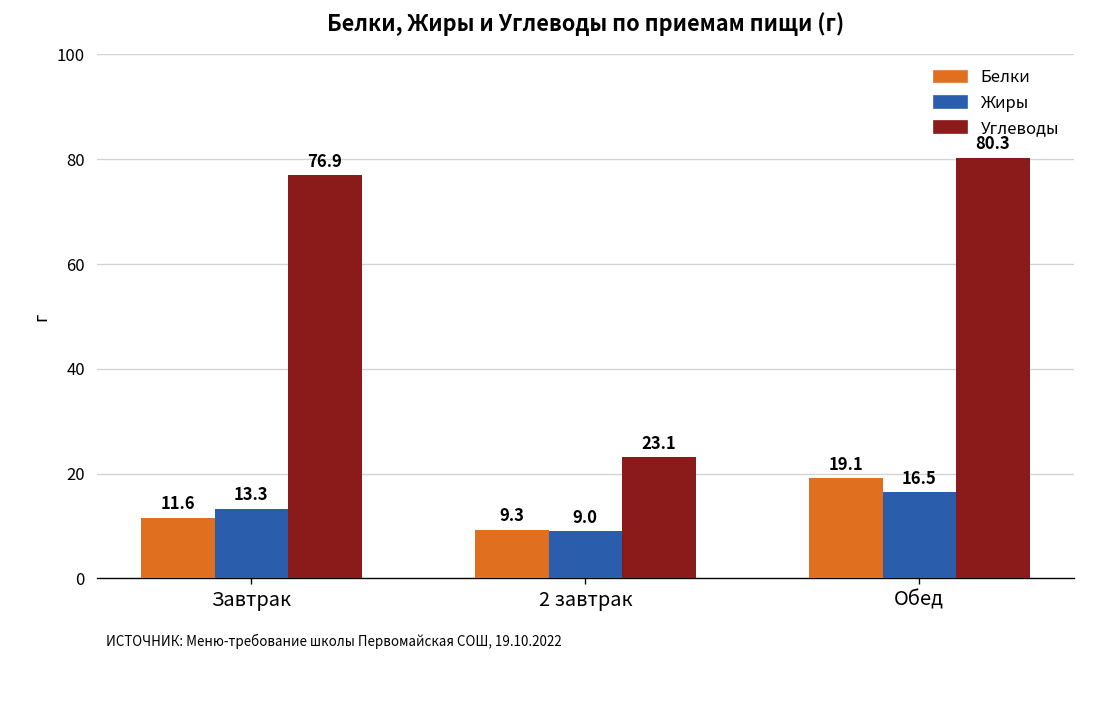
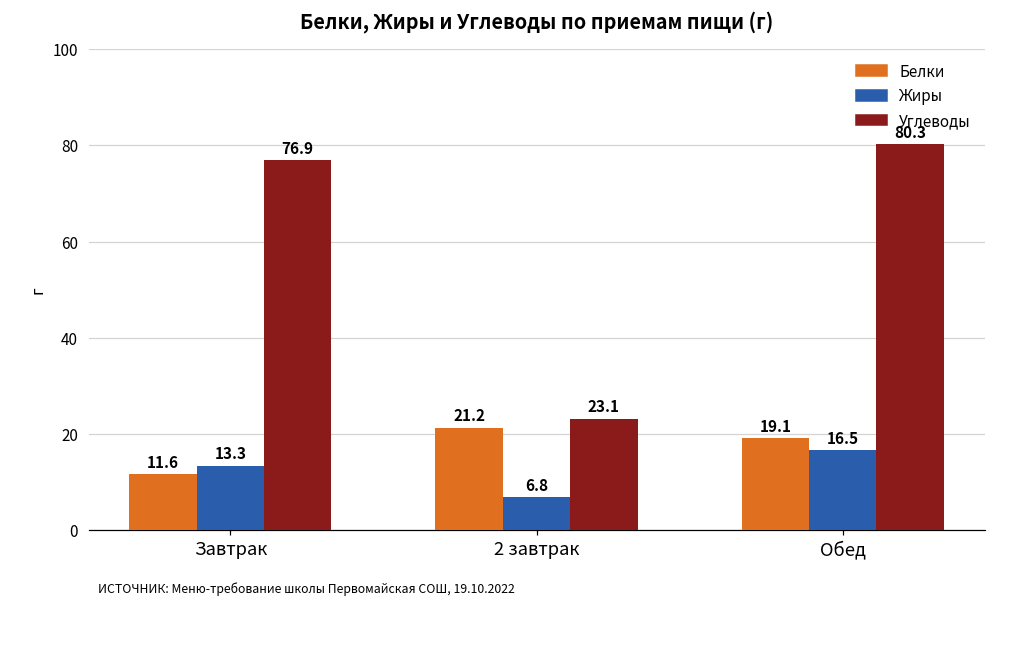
Белки, 2 завтрак: 9.3 -> 21.2
Жиры, 2 завтрак: 9.0 -> 6.8
